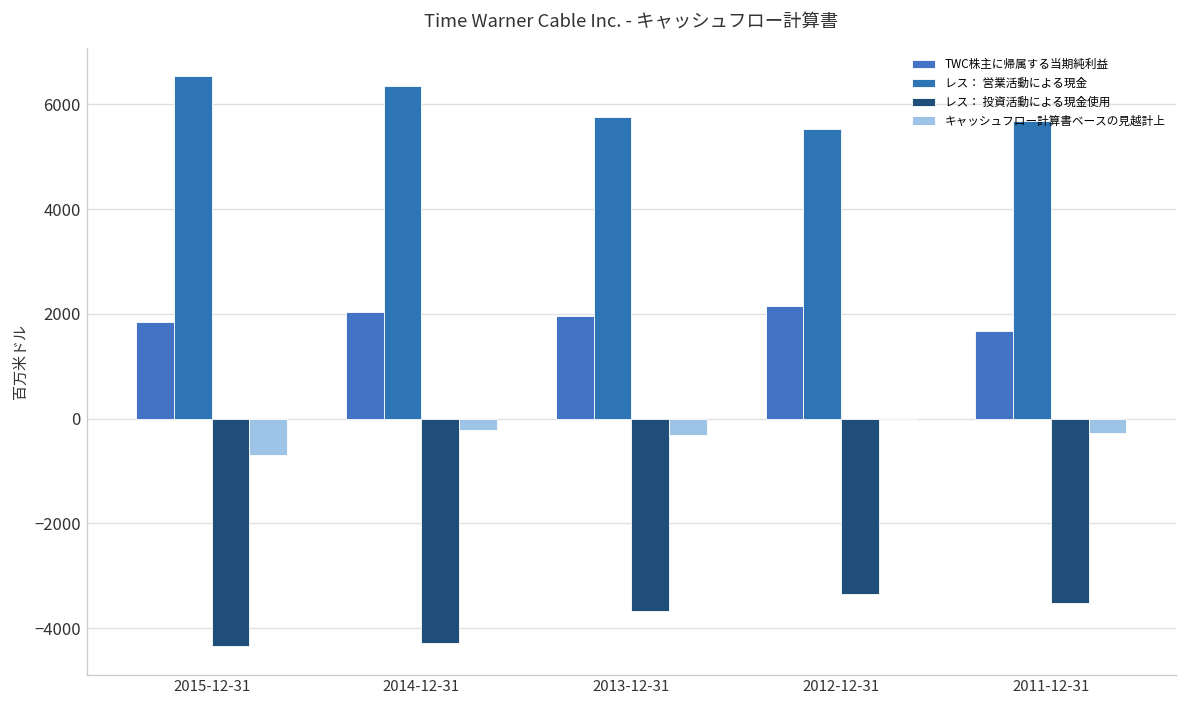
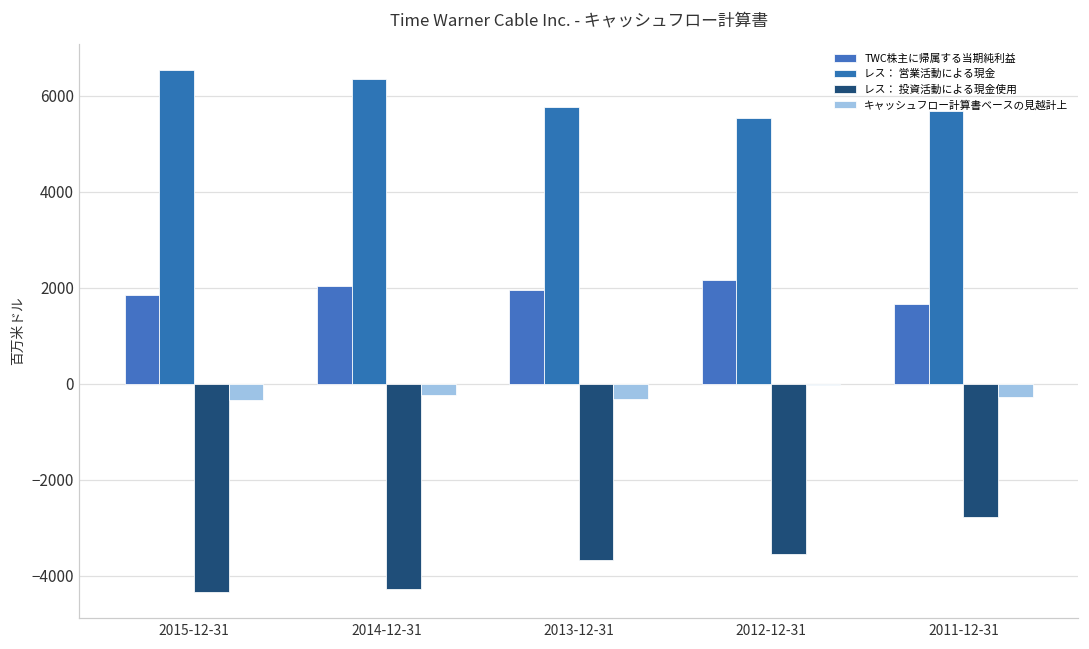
キャッシュフロー計算書ベースの見越計上, 2015-12-31: -700 -> -400
レス： 投資活動による現金使用, 2012-12-31: -3300 -> -3500
レス： 投資活動による現金使用, 2011-12-31: -3500 -> -2800
